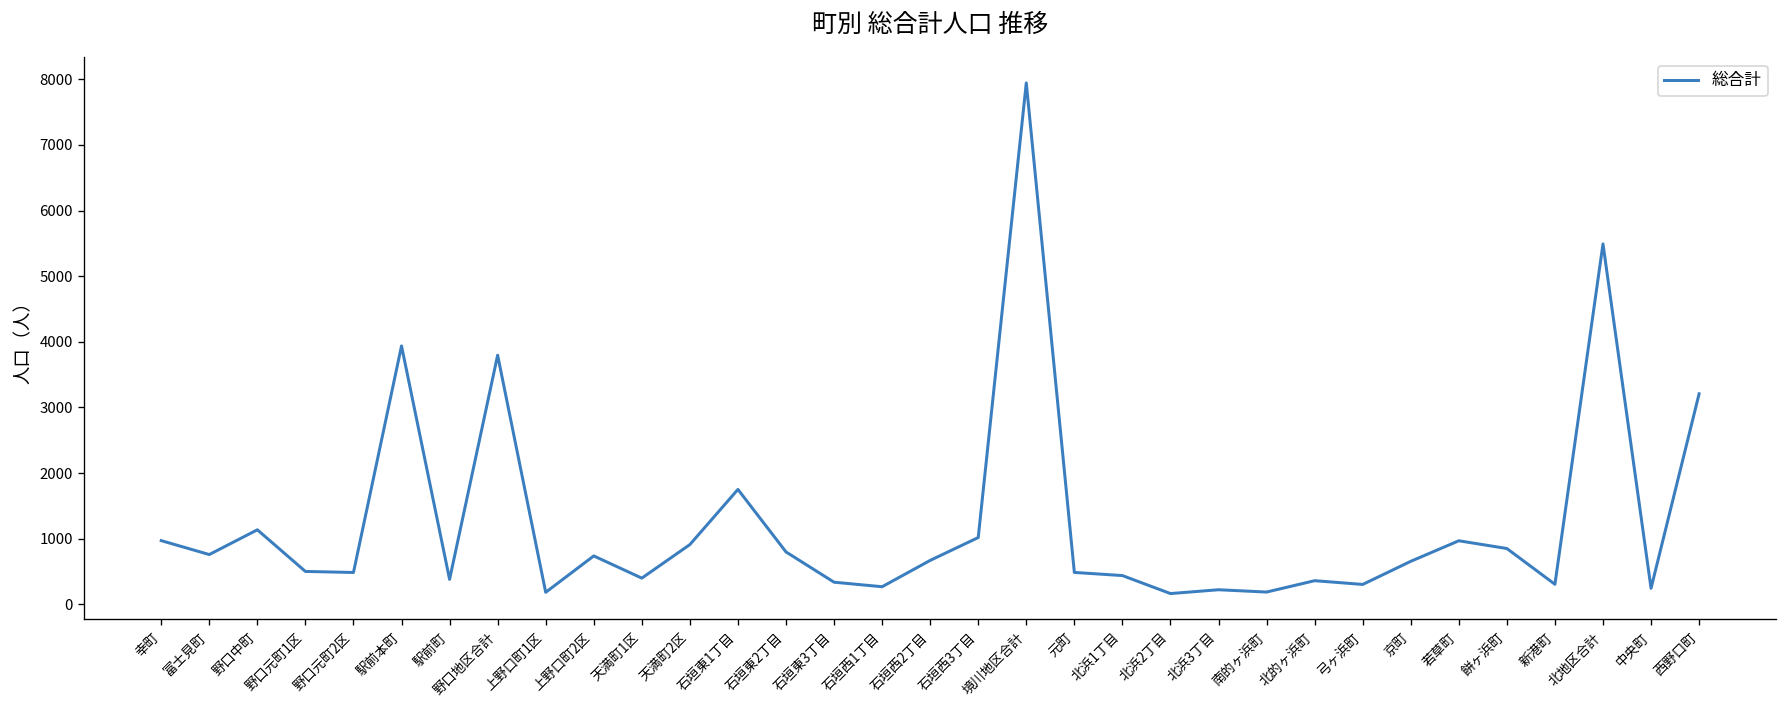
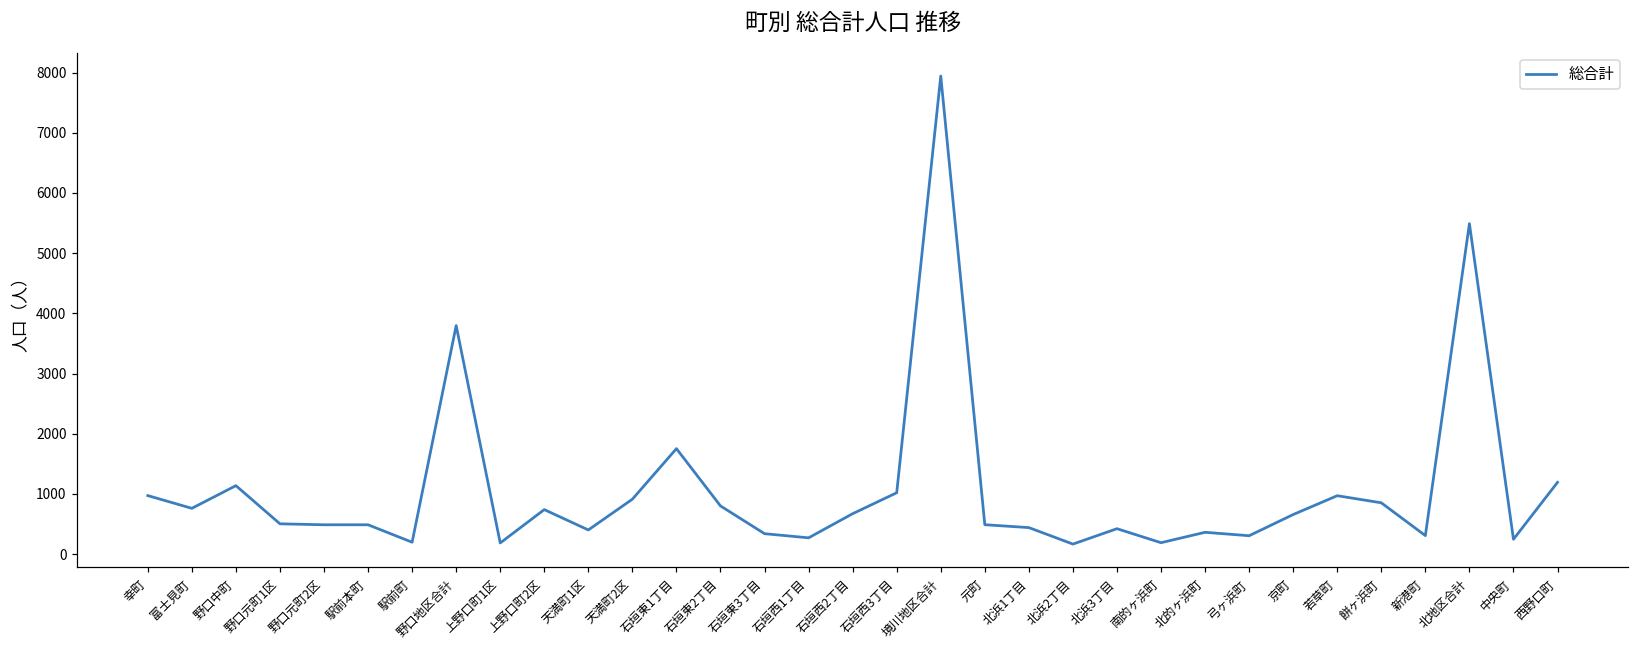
駅前本町: 3900 -> 500
駅前町: 400 -> 200
北浜3丁目: 200 -> 400
西野口町: 3200 -> 1200
